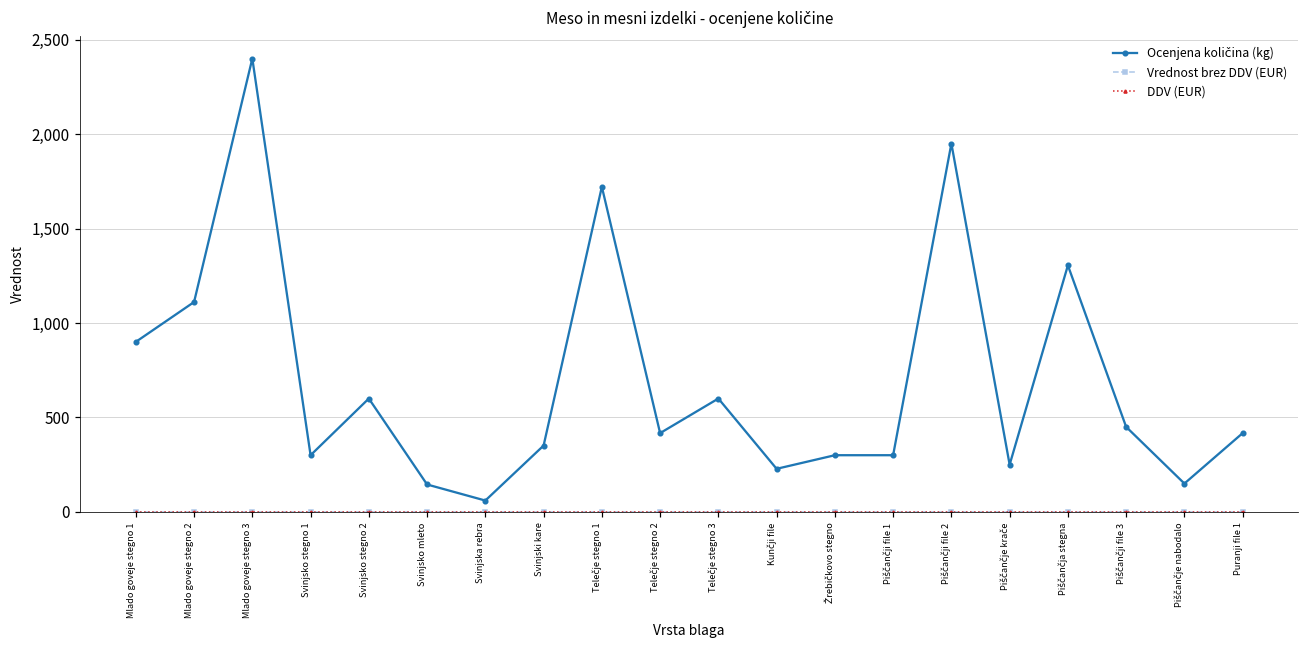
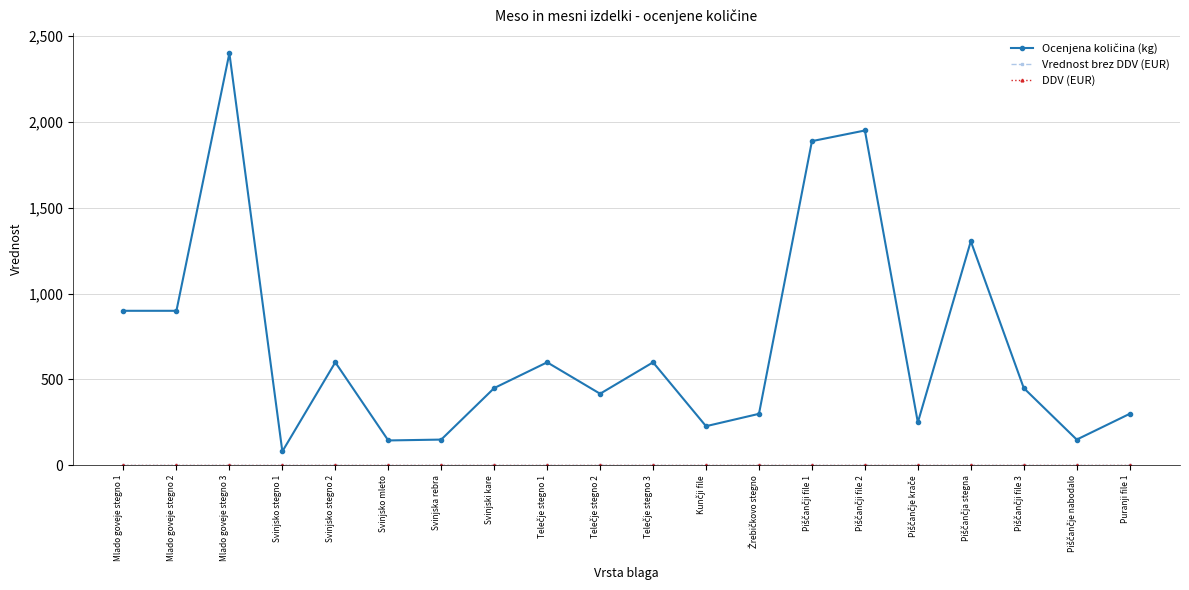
Ocenjena količina (kg), Mlado goveje stegno 2: 1,110 -> 900
Ocenjena količina (kg), Svinjsko stegno 1: 300 -> 80
Ocenjena količina (kg), Svinjska rebra: 60 -> 150
Ocenjena količina (kg), Svinjski kare: 350 -> 450
Ocenjena količina (kg), Telečje stegno 1: 1,720 -> 600
Ocenjena količina (kg), Piščančji file 1: 300 -> 1,890
Ocenjena količina (kg), Puranji file 1: 420 -> 300
